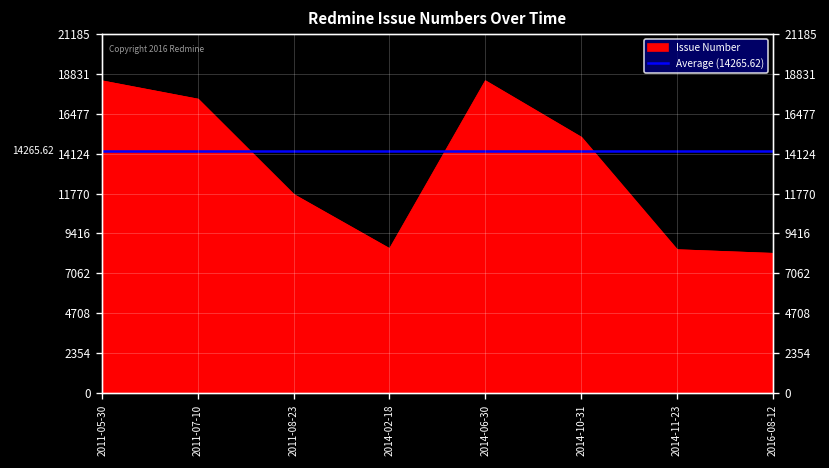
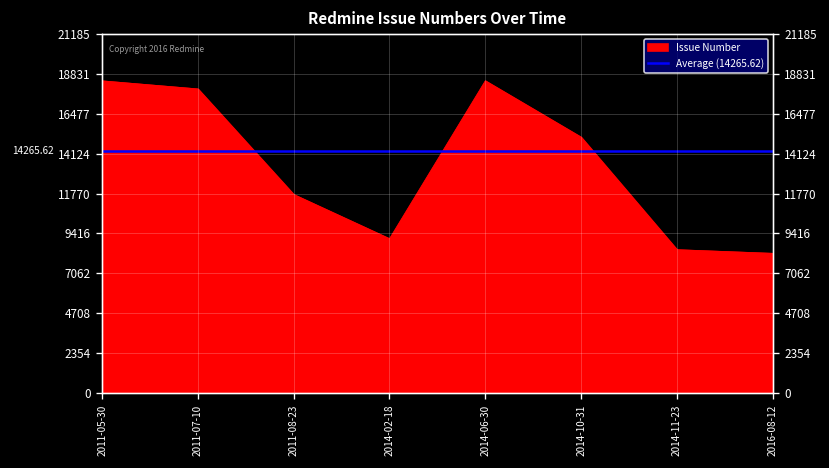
2011-07-10: 17300 -> 17900
2014-02-18: 8500 -> 9100
